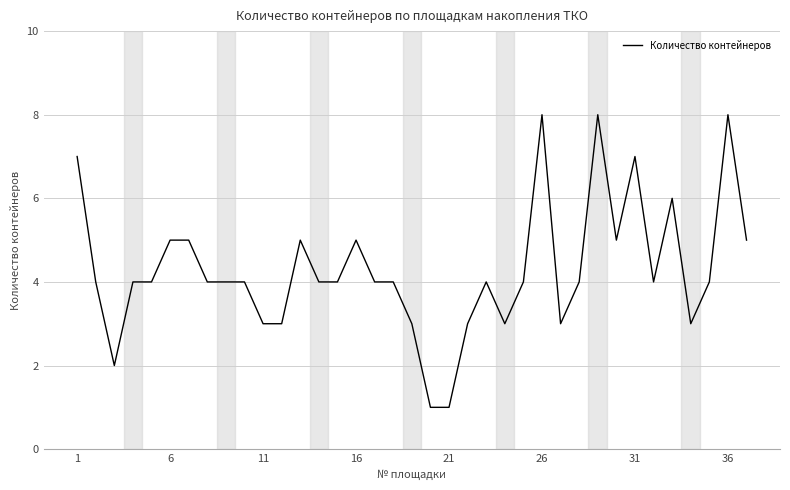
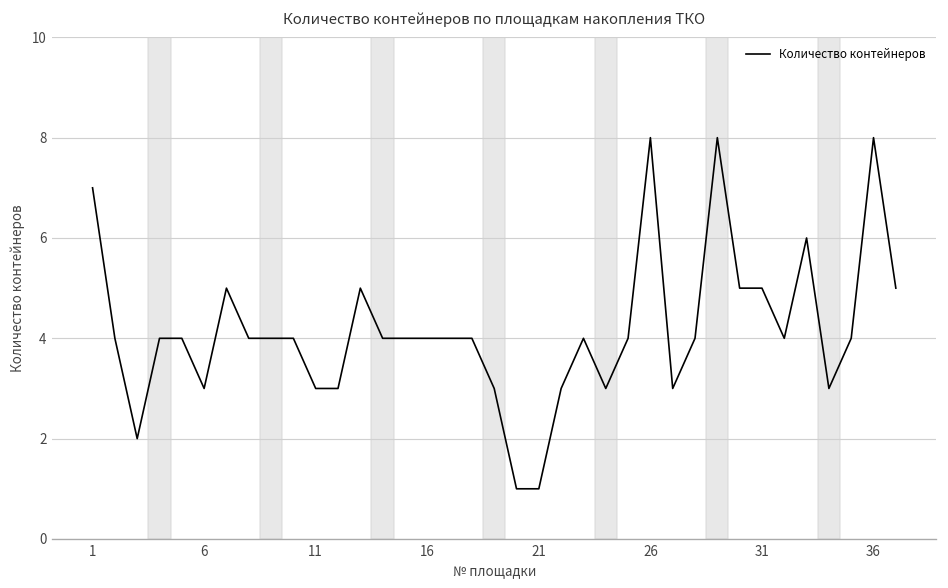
6: 5 -> 3
16: 5 -> 4
31: 7 -> 5
